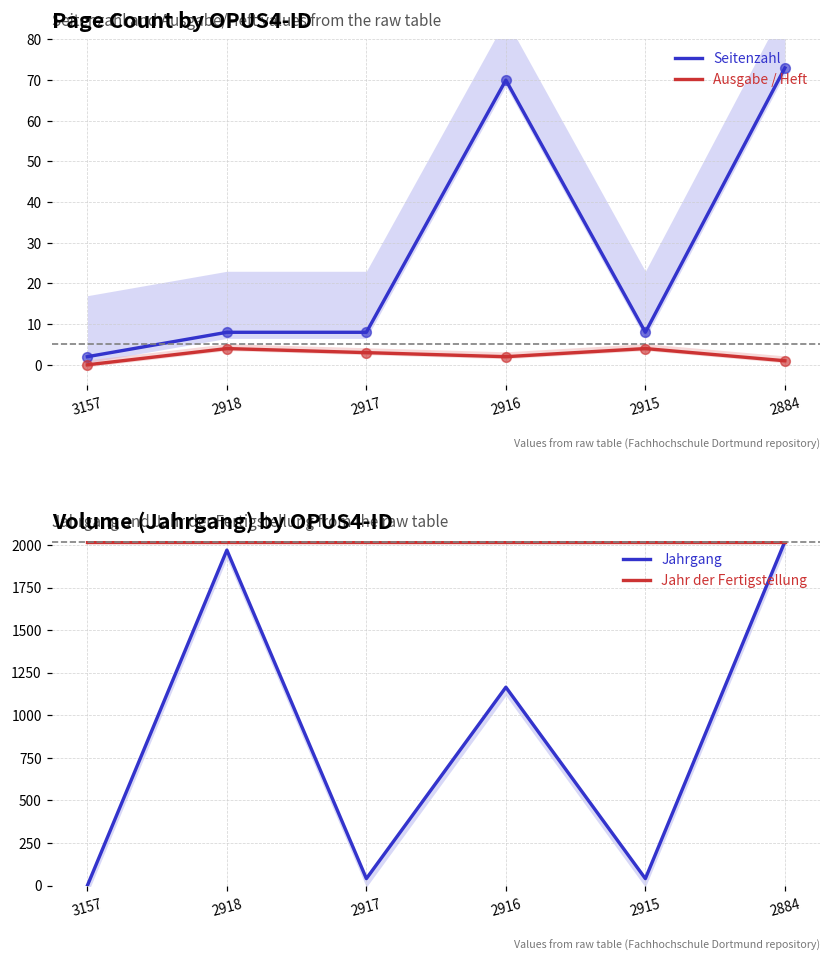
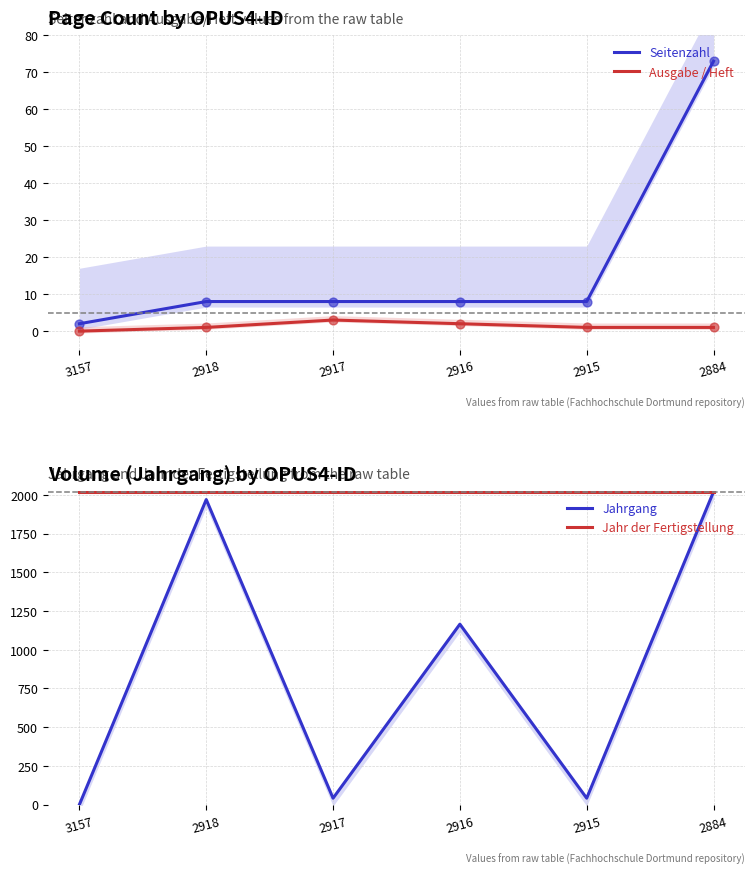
Page Count by OPUS4-ID, Ausgabe / Heft, 2918: 4 -> 1
Page Count by OPUS4-ID, Seitenzahl, 2916: 70 -> 8
Page Count by OPUS4-ID, Ausgabe / Heft, 2915: 4 -> 1
